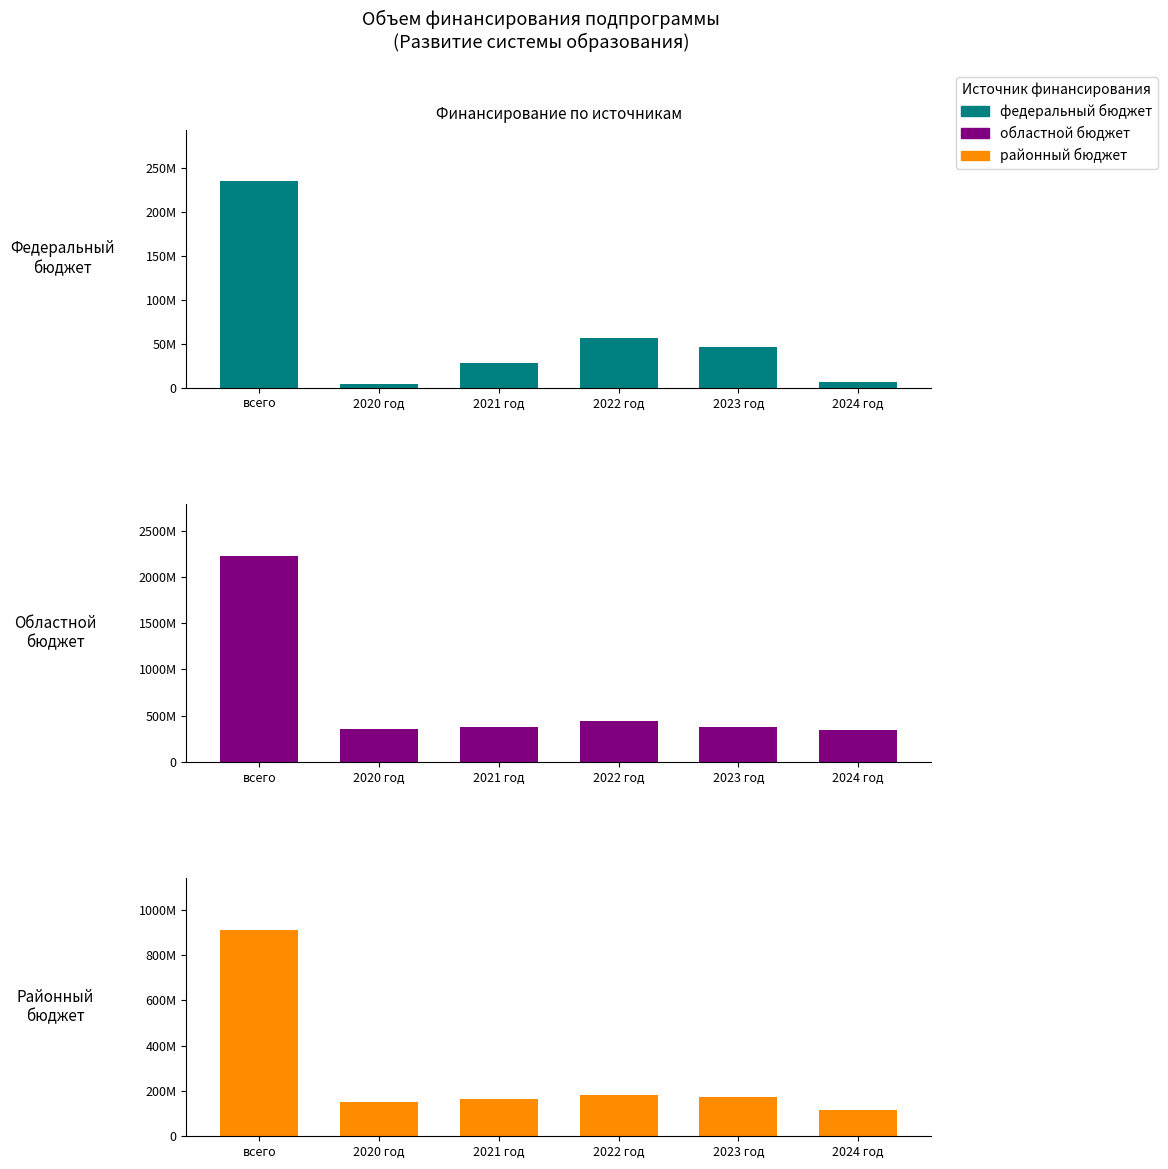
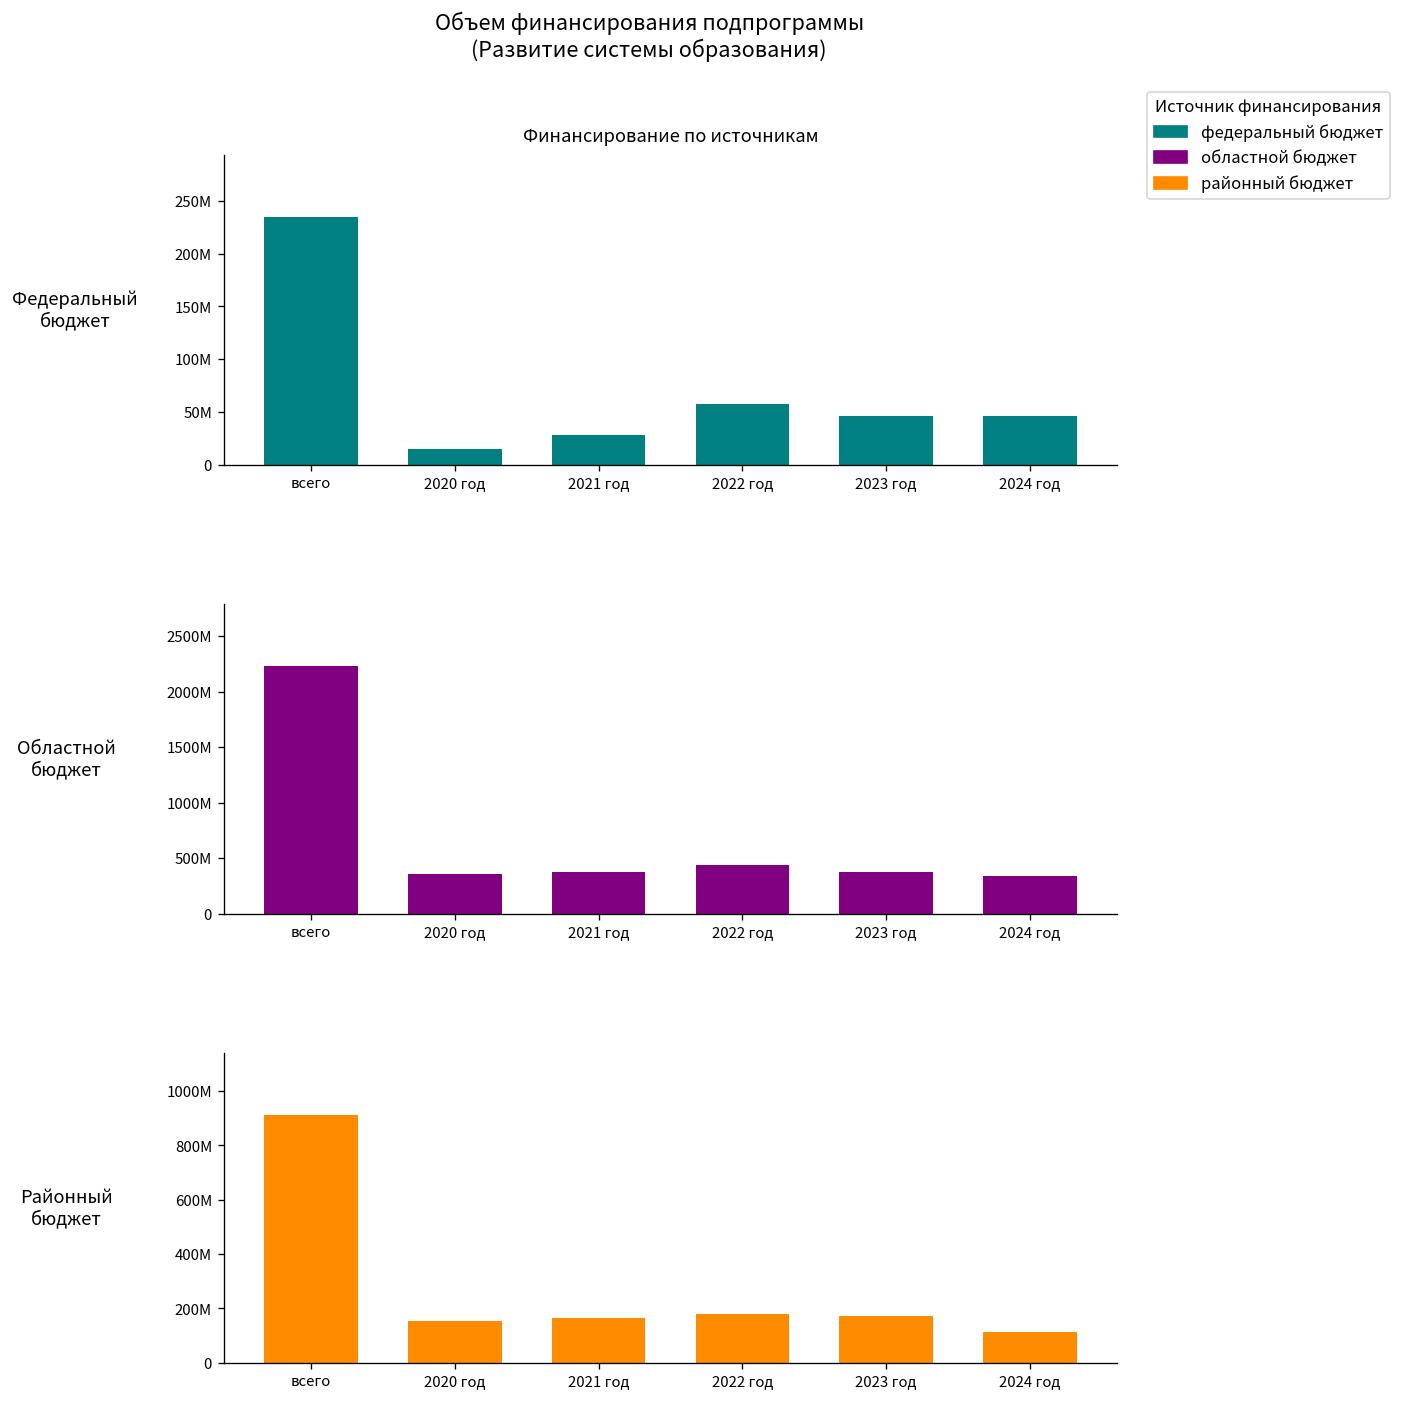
Финансирование по источникам, 2020 год: 0 -> 10000000
Финансирование по источникам, 2024 год: 10000000 -> 50000000
